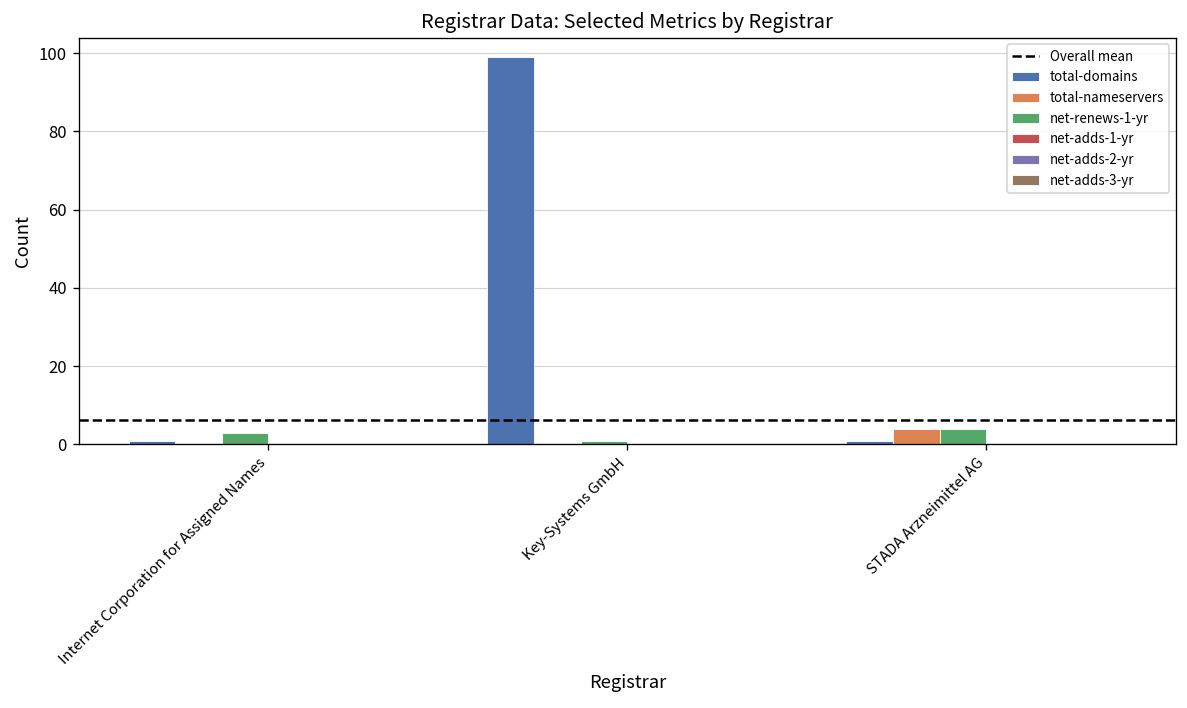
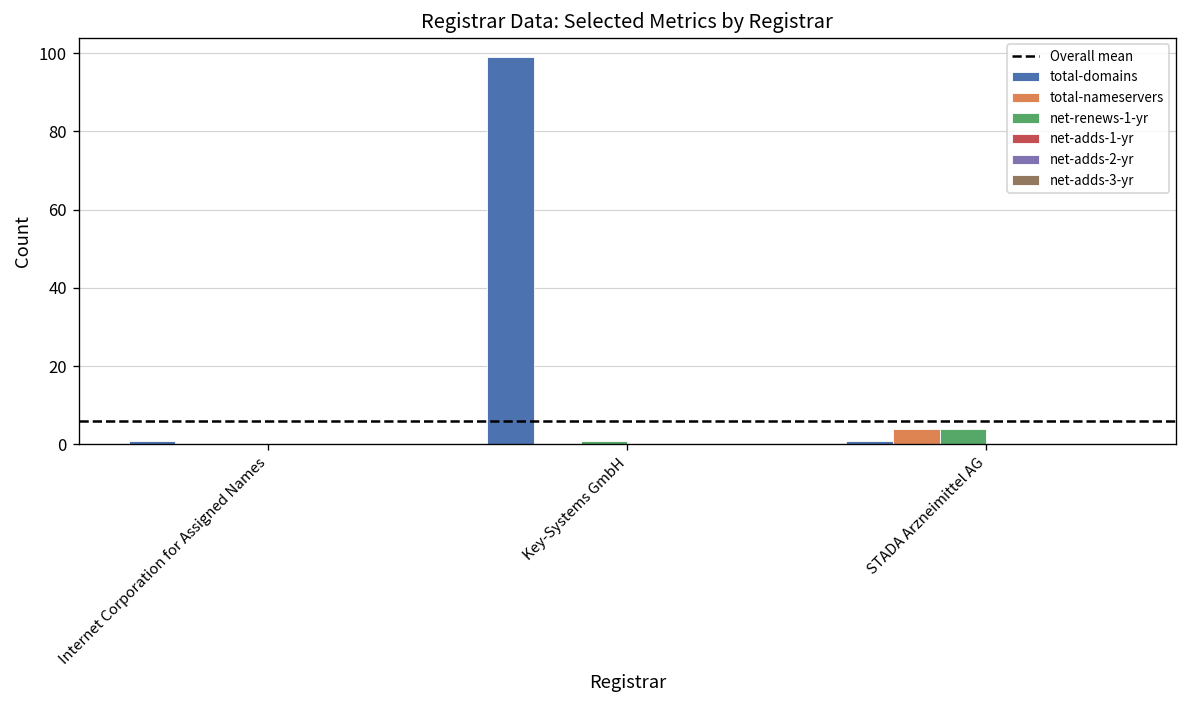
net-renews-1-yr, Internet Corporation for Assigned Names: 3 -> 0
